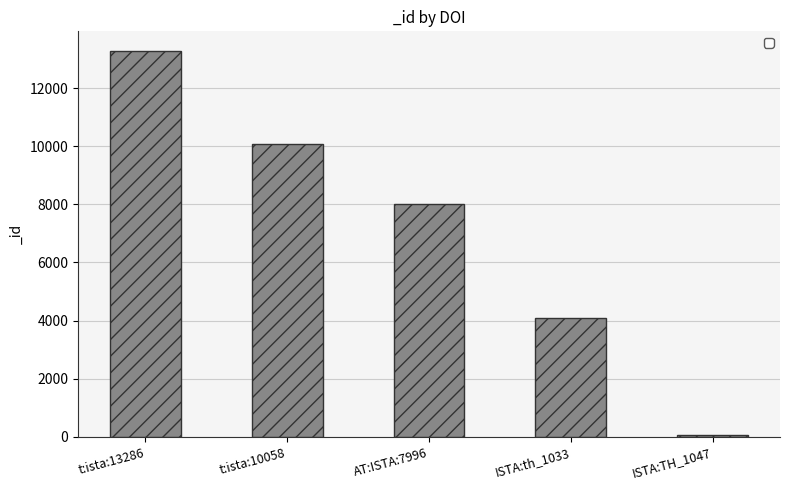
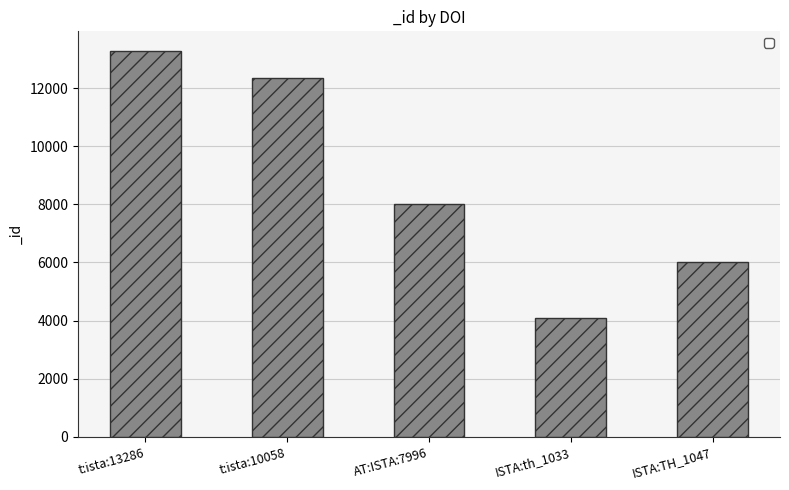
t:ista:10058: 10100 -> 12300
ISTA:TH_1047: 100 -> 6000
